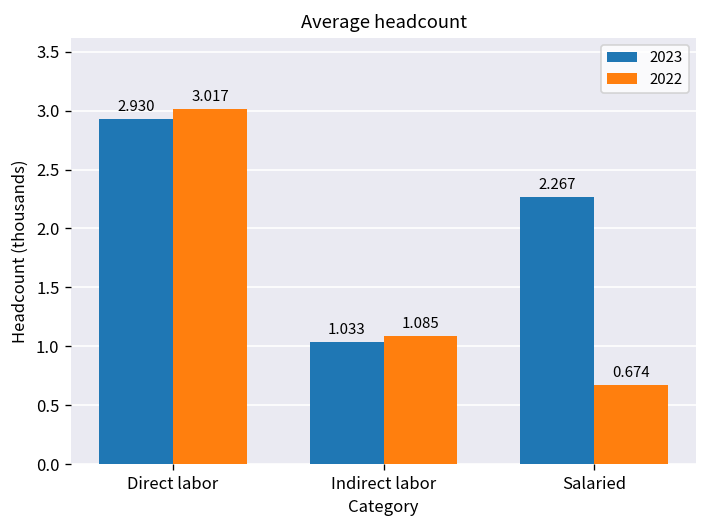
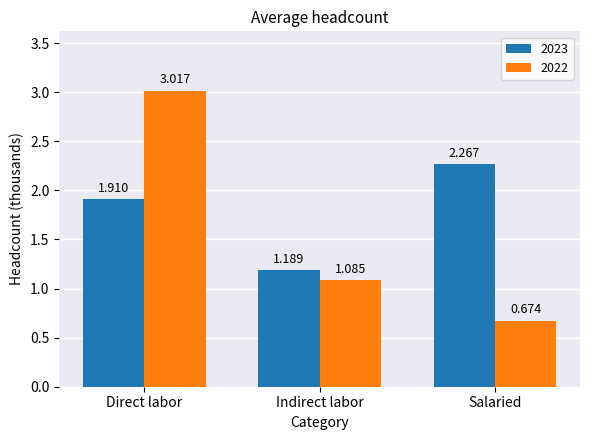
2023, Direct labor: 2.930 -> 1.910
2023, Indirect labor: 1.033 -> 1.189
